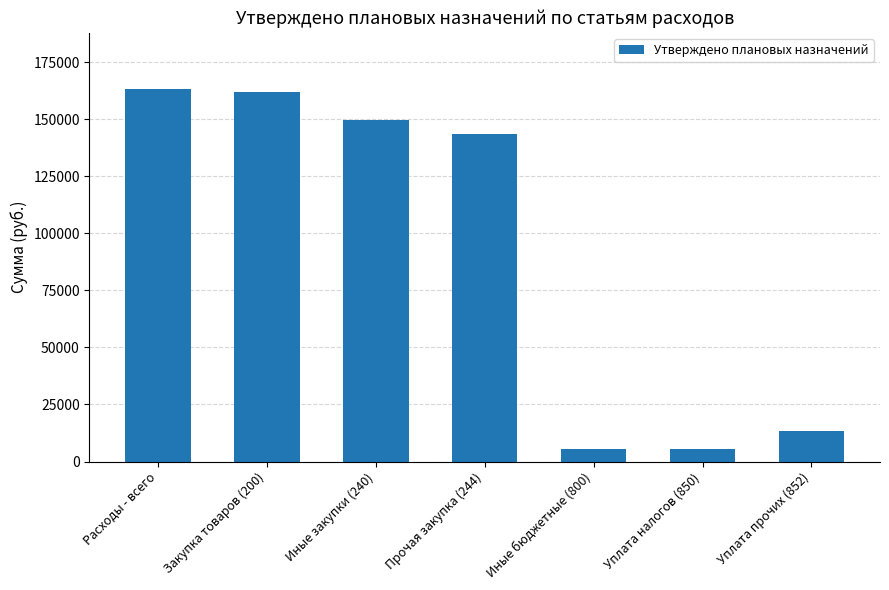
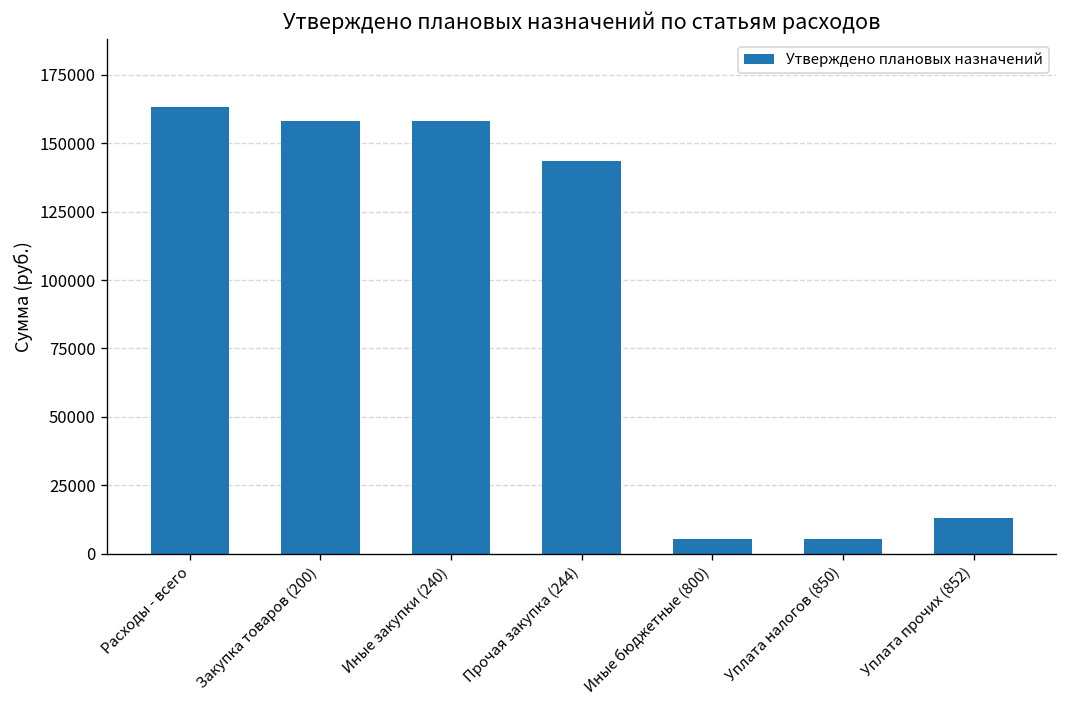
Закупка товаров (200): 162000 -> 158000
Иные закупки (240): 150000 -> 158000
